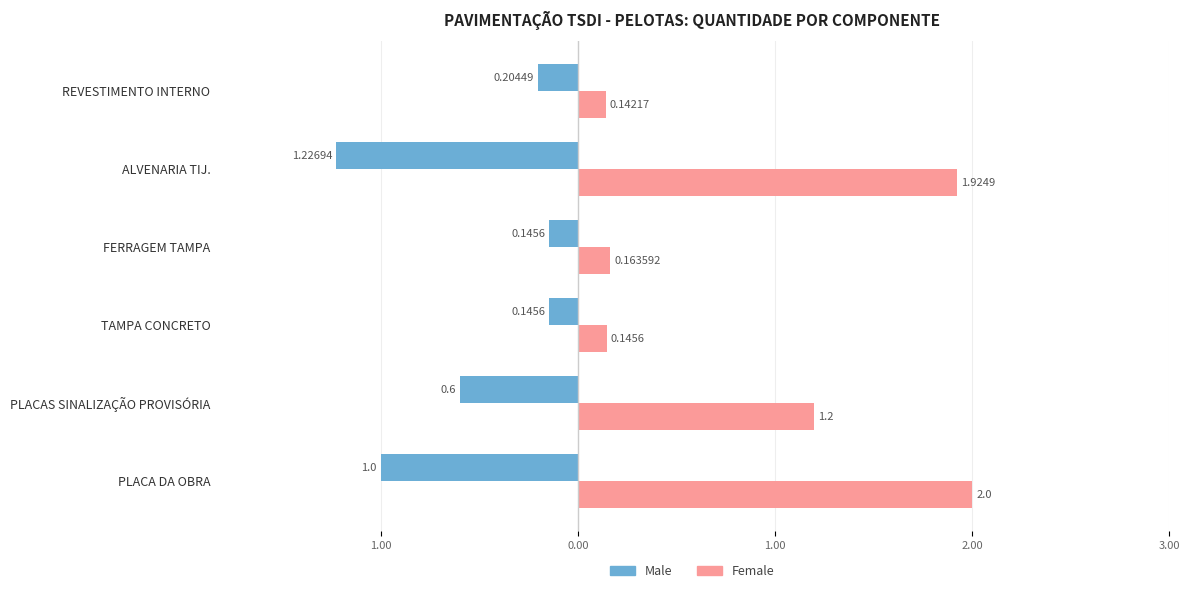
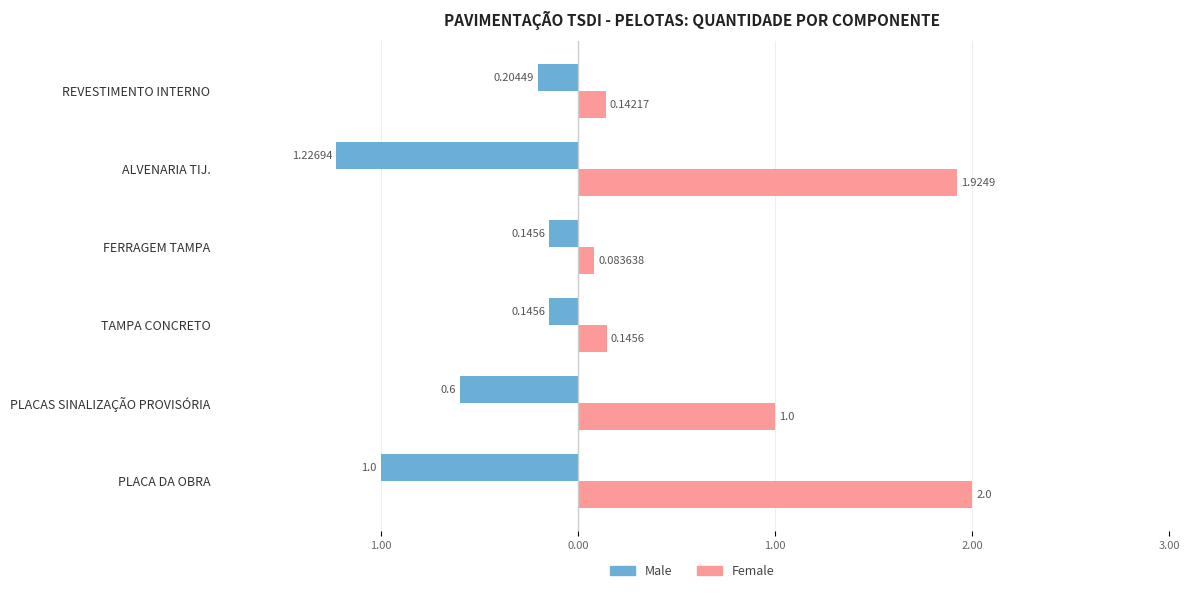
Female, FERRAGEM TAMPA: 0.163592 -> 0.083638
Female, PLACAS SINALIZAÇÃO PROVISÓRIA: 1.2 -> 1.0
